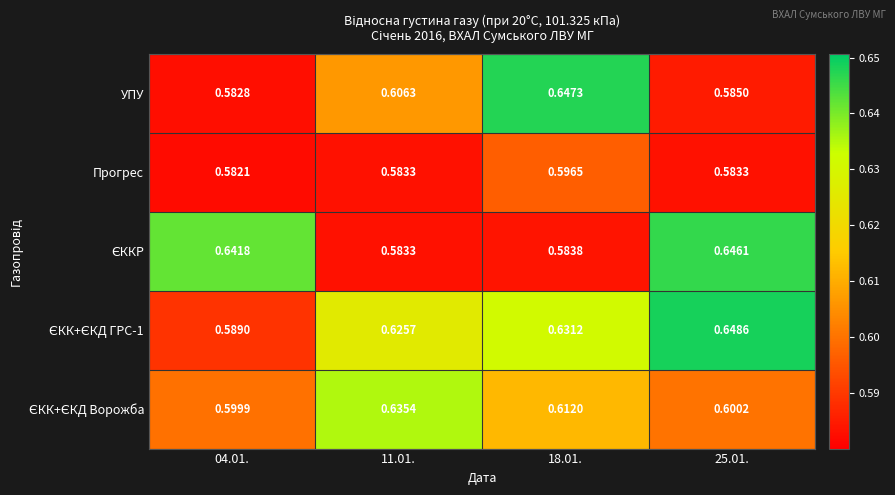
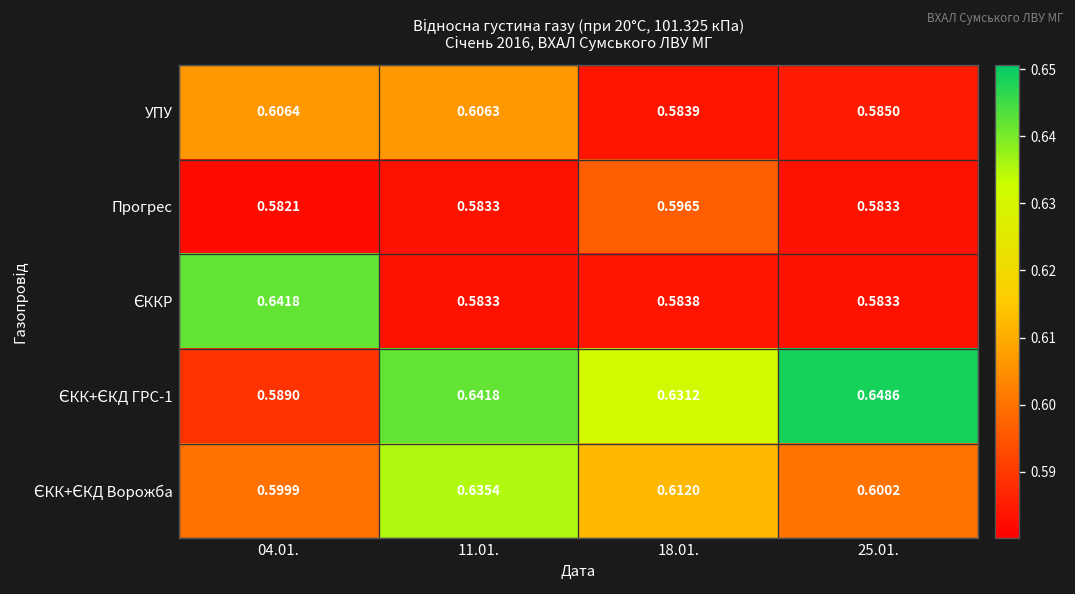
УПУ, 04.01.: 0.5828 -> 0.6064
УПУ, 18.01.: 0.6473 -> 0.5839
ЄККР, 25.01.: 0.6461 -> 0.5833
ЄКК+ЄКД ГРС-1, 11.01.: 0.6257 -> 0.6418
